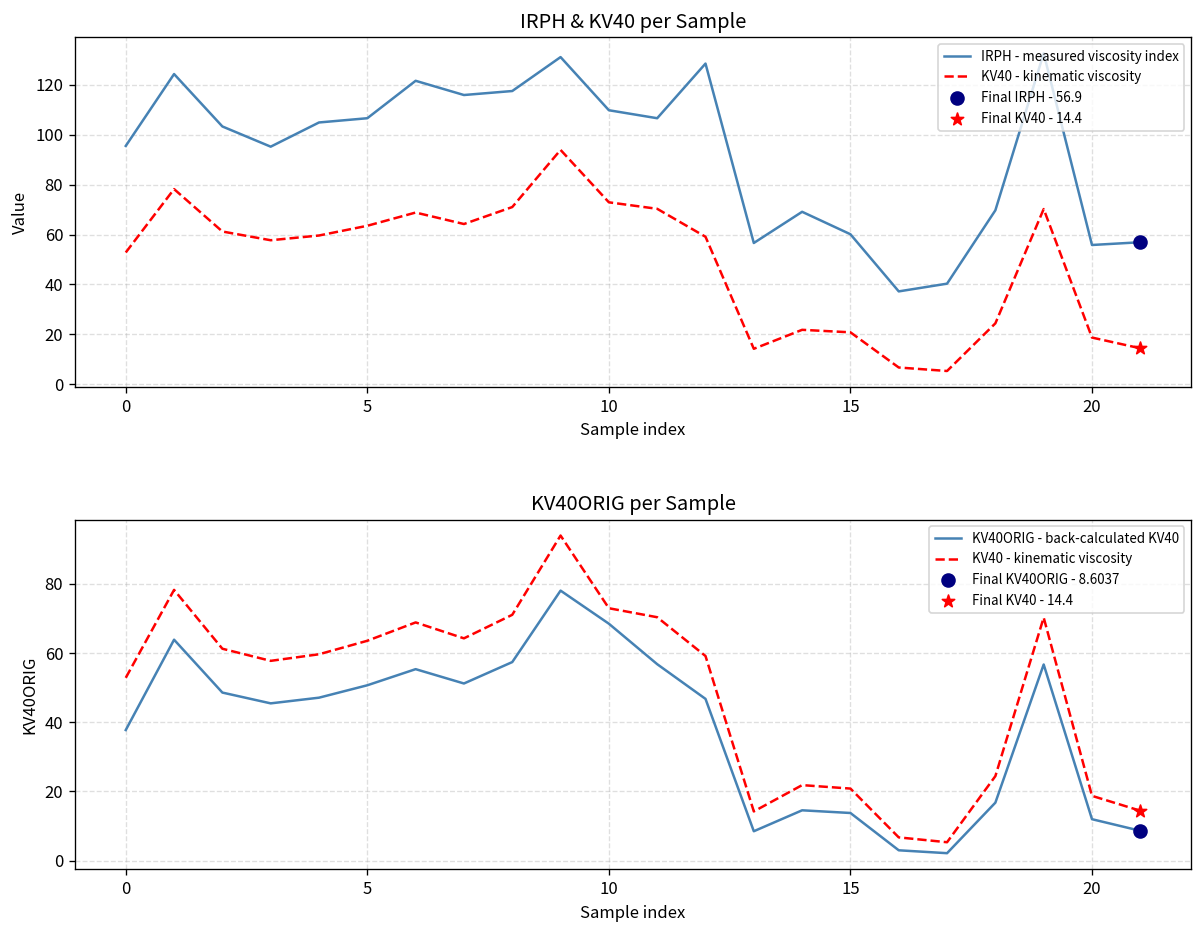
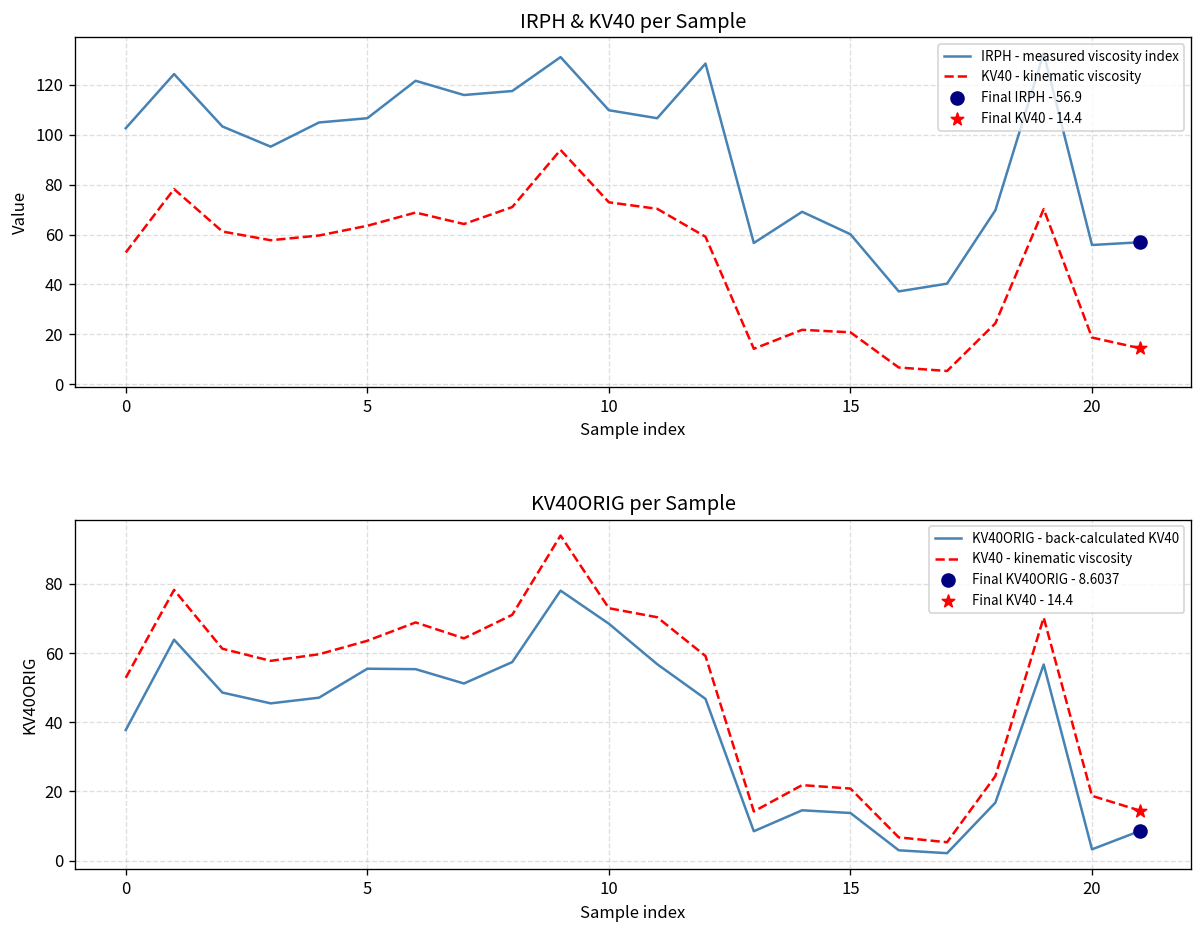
IRPH & KV40 per Sample, IRPH - measured viscosity index, 0: 96 -> 103
KV40ORIG per Sample, KV40ORIG - back-calculated KV40, 5: 51 -> 55
KV40ORIG per Sample, KV40ORIG - back-calculated KV40, 20: 12 -> 3
